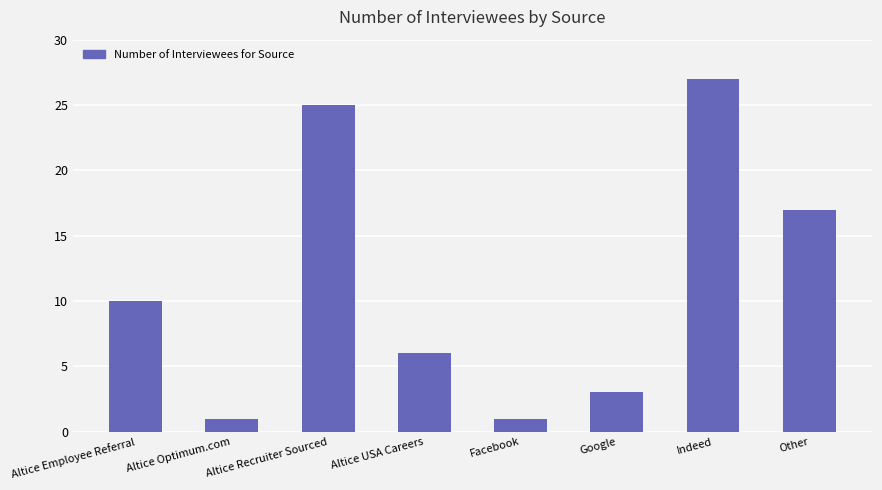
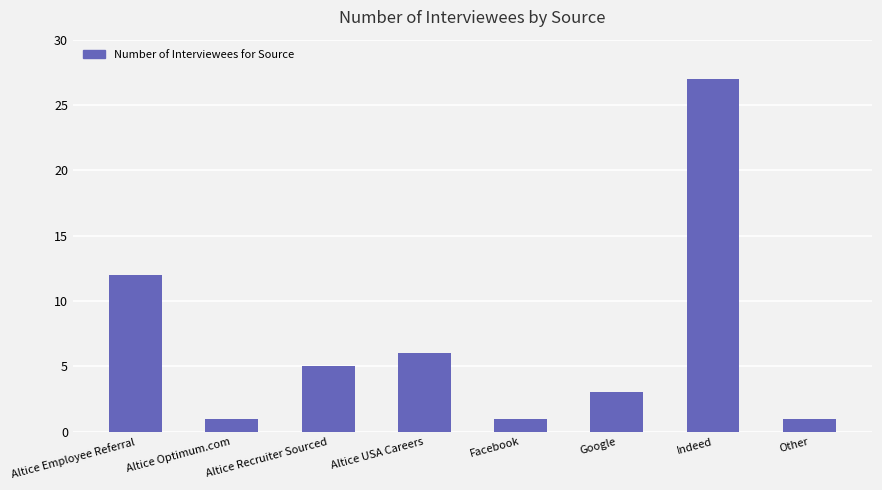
Altice Employee Referral: 10 -> 12
Altice Recruiter Sourced: 25 -> 5
Other: 17 -> 1
